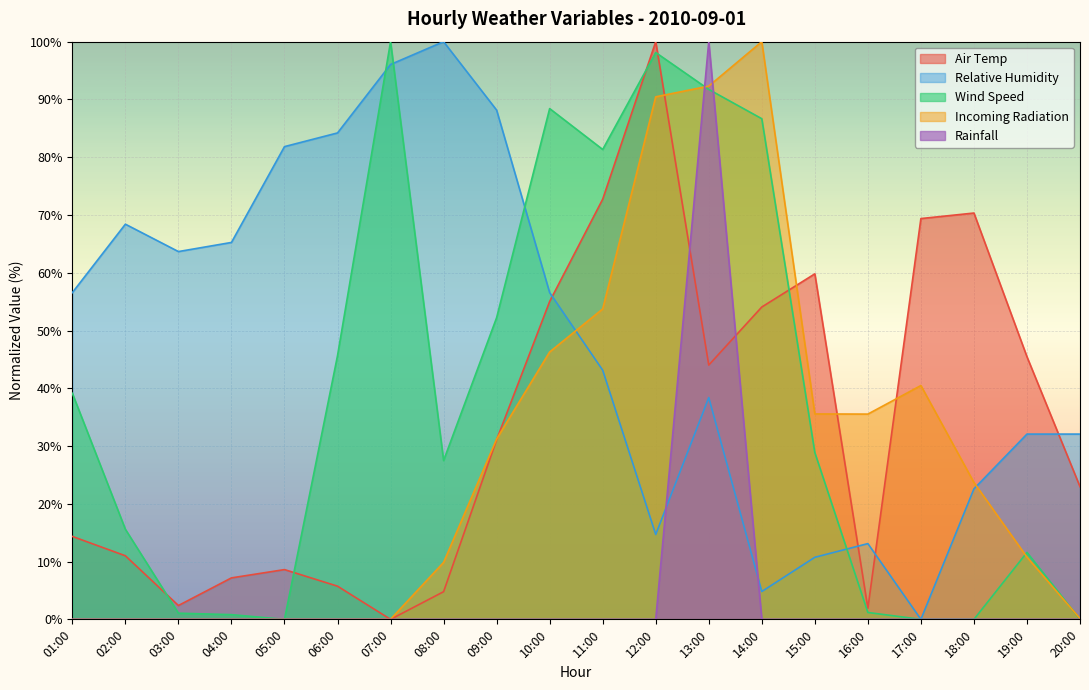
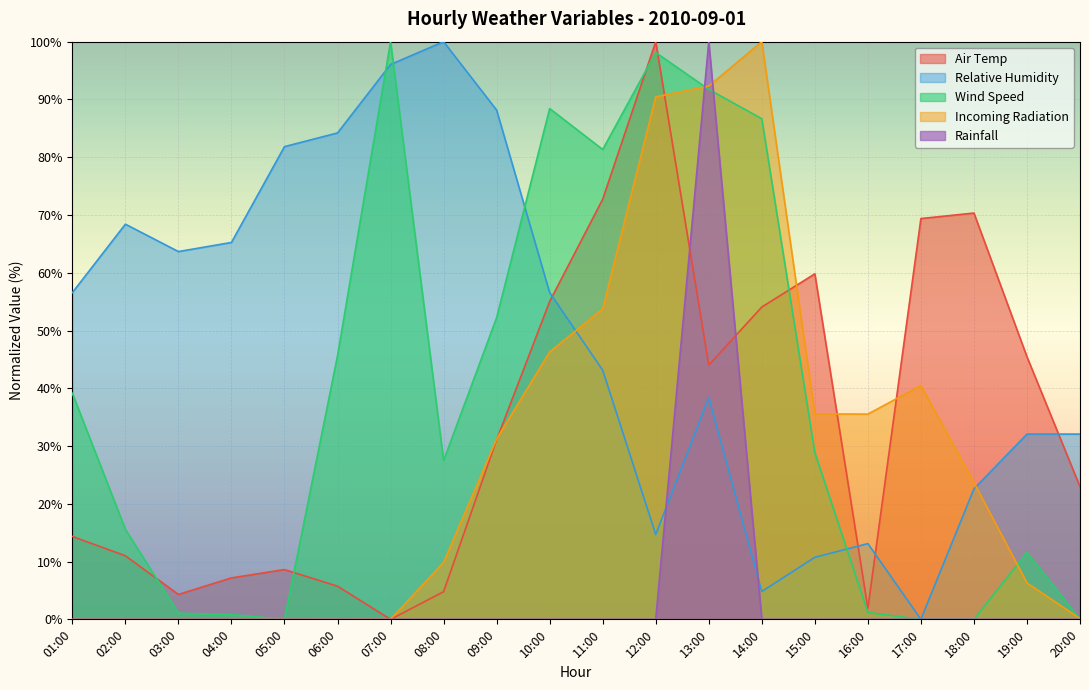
Air Temp, 03:00: 2% -> 4%
Incoming Radiation, 19:00: 11% -> 6%
